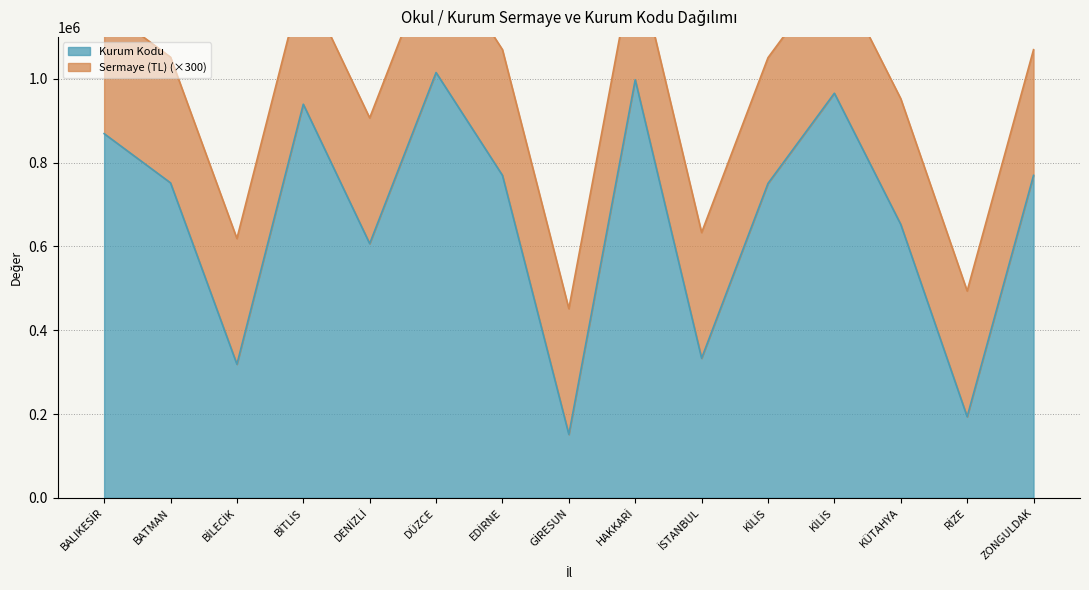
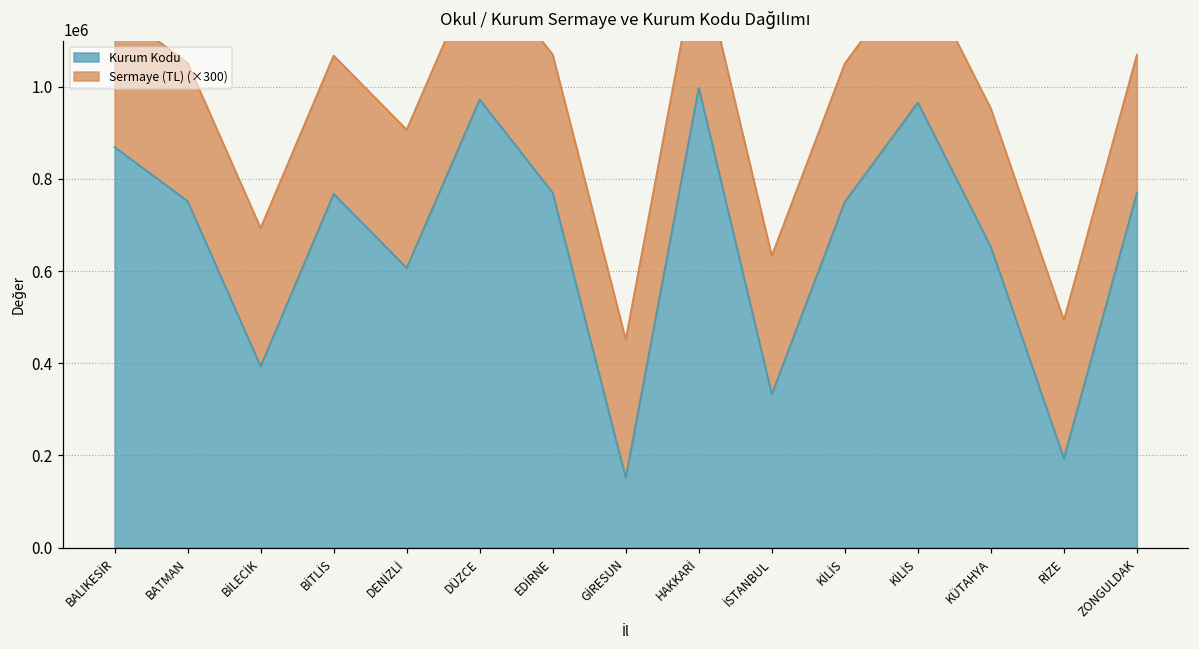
Kurum Kodu, BİLECİK: 320000 -> 390000
Kurum Kodu, BİTLİS: 940000 -> 770000
Kurum Kodu, DÜZCE: 1010000 -> 970000
